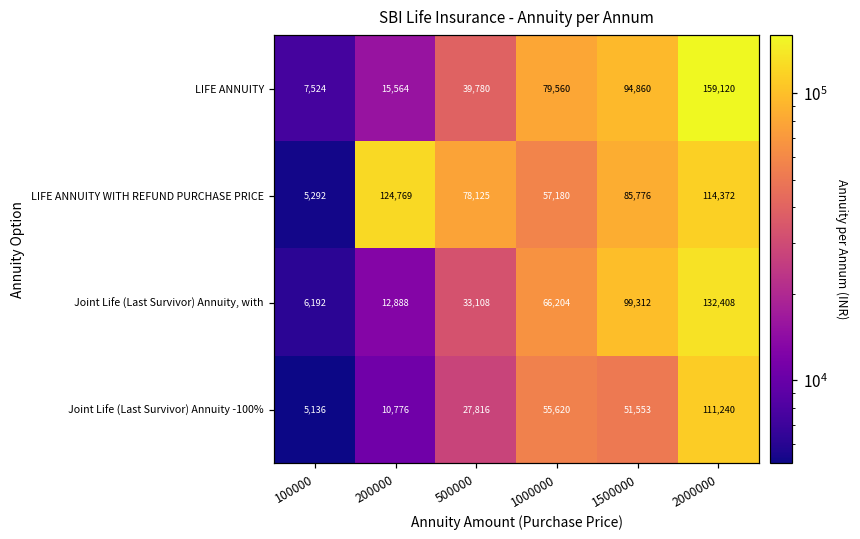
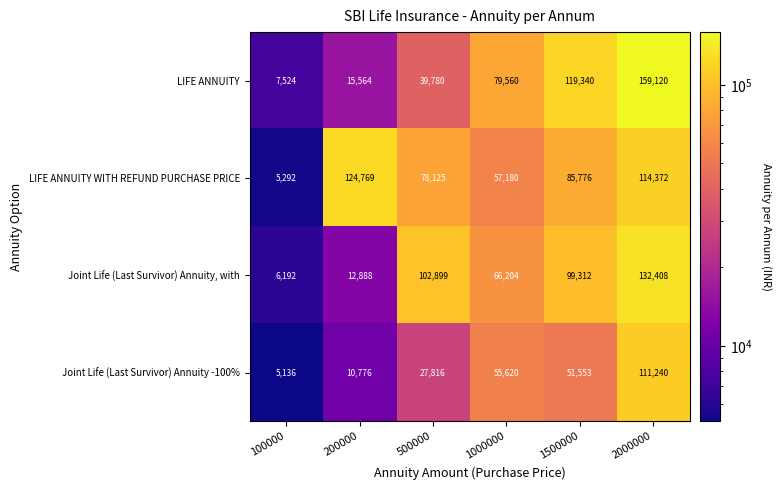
LIFE ANNUITY, 1500000: 94,860 -> 119,340
Joint Life (Last Survivor) Annuity, with, 500000: 33,108 -> 102,899
